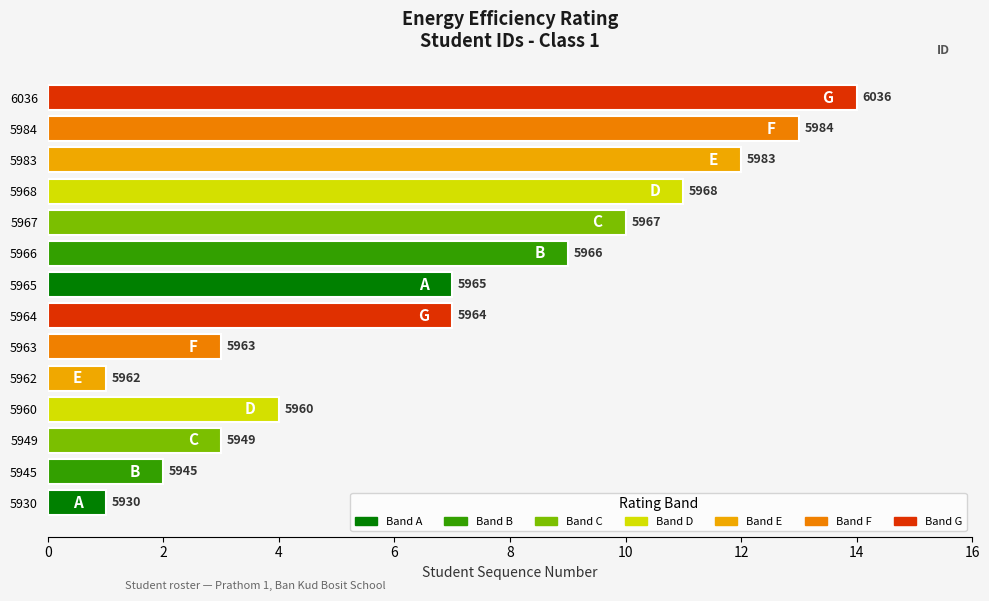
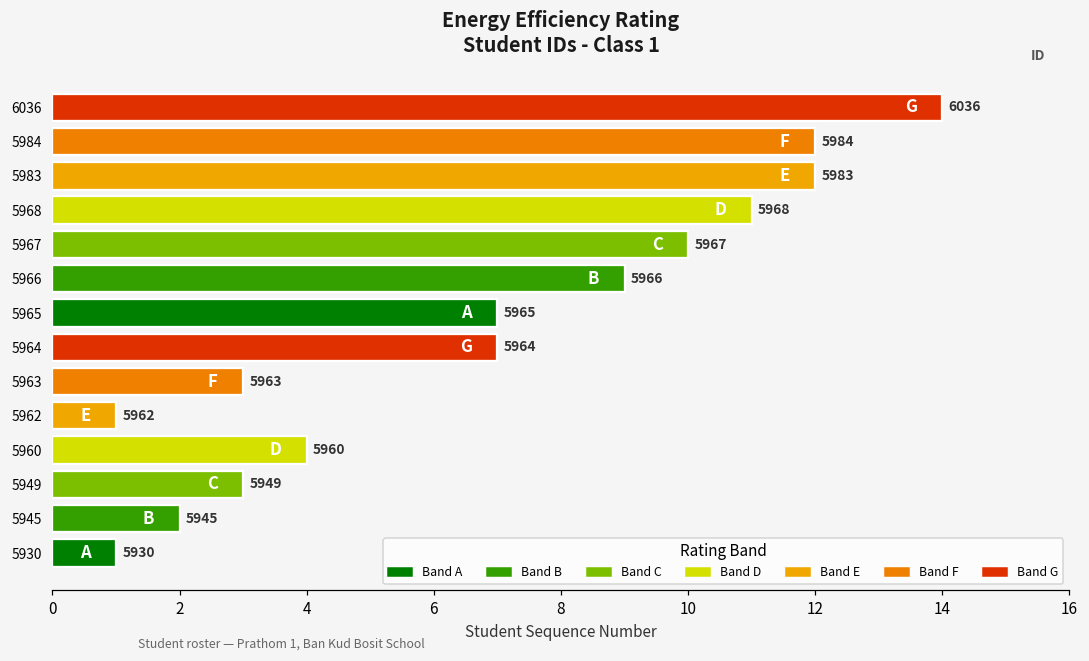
5984: 13 -> 12
